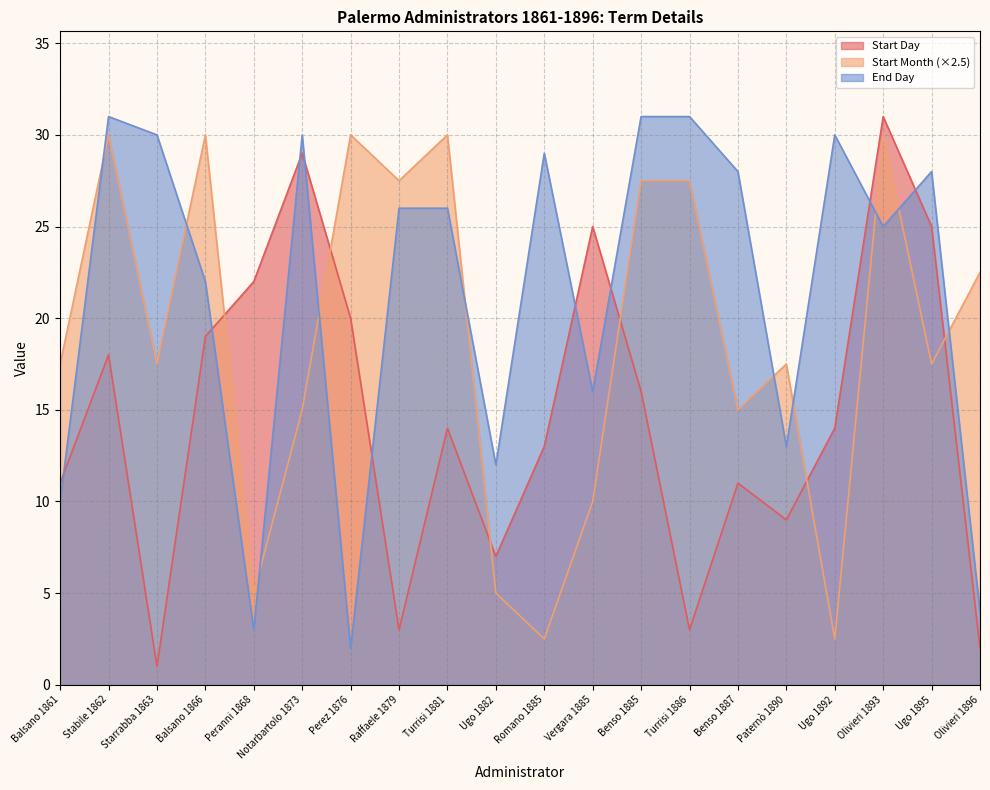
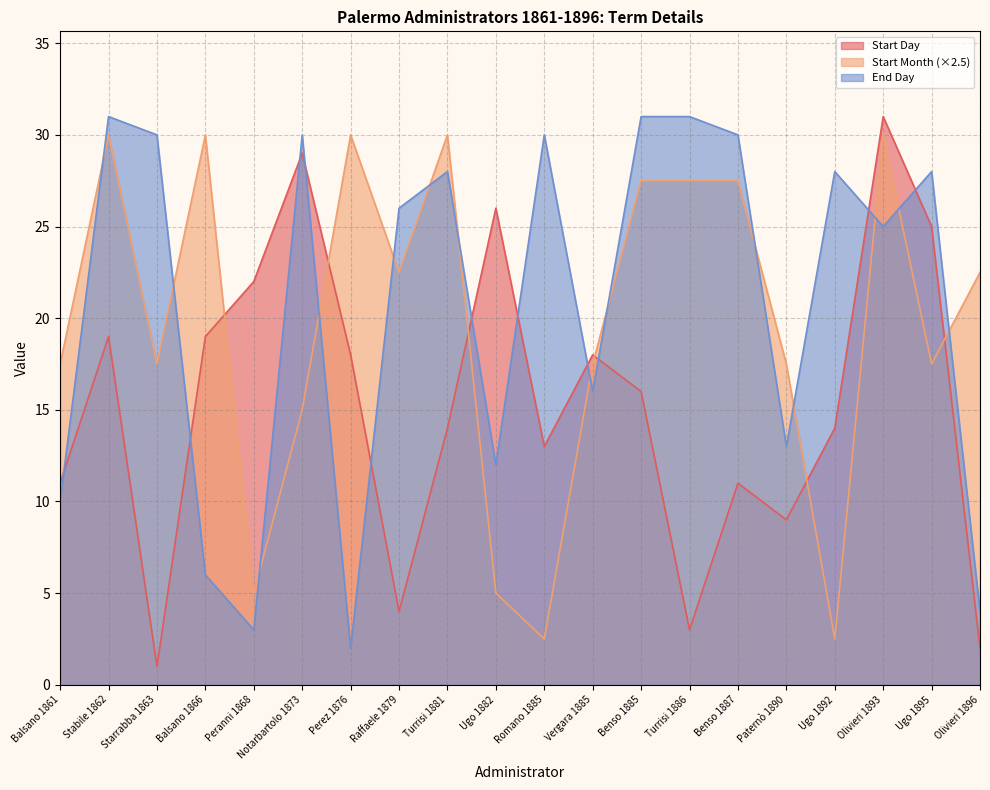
Start Day, Stabile 1862: 18 -> 19
End Day, Balsano 1866: 22 -> 6
Start Day, Perez 1876: 20 -> 18
Start Day, Raffaele 1879: 3 -> 4
Start Month (×2.5), Raffaele 1879: 27.5 -> 22.5
End Day, Turrisi 1881: 26 -> 28
Start Day, Ugo 1882: 7 -> 26
End Day, Romano 1885: 29 -> 30
Start Day, Vergara 1885: 25 -> 18
Start Month (×2.5), Vergara 1885: 10.0 -> 17.5
Start Month (×2.5), Benso 1887: 15.0 -> 27.5
End Day, Benso 1887: 28 -> 30
End Day, Ugo 1892: 30 -> 28
